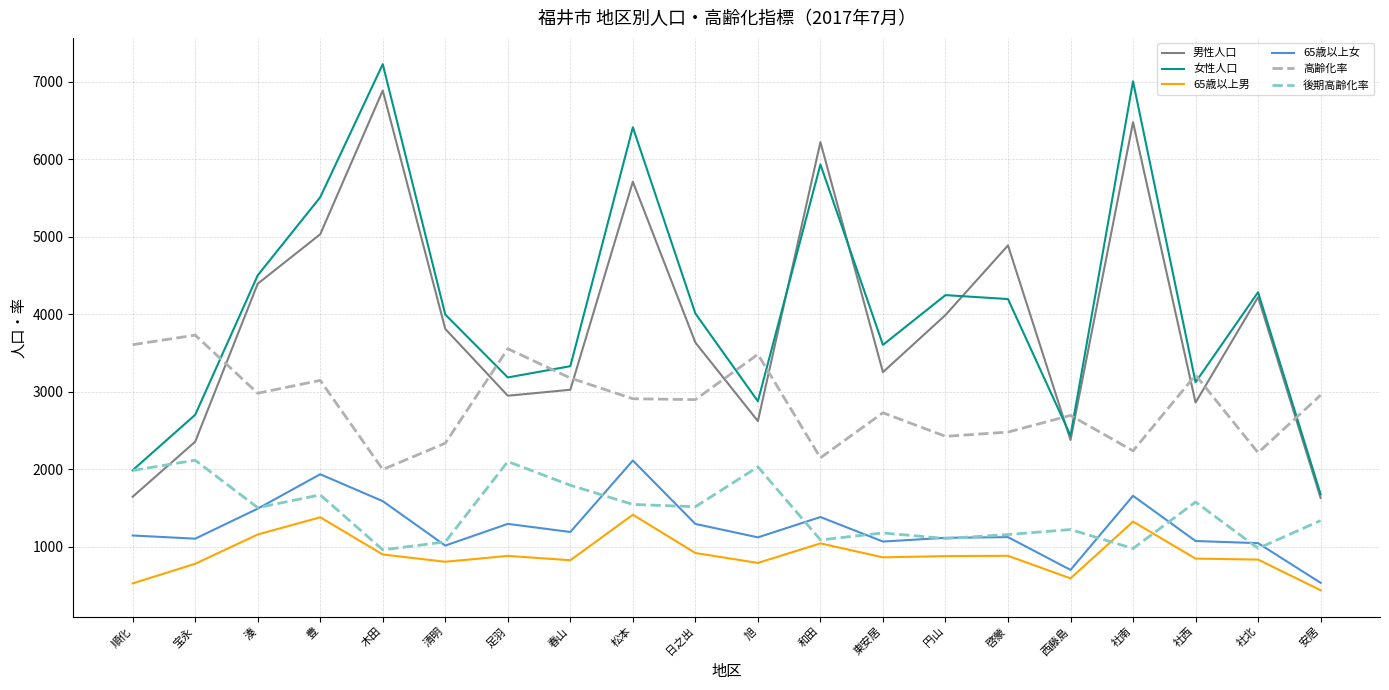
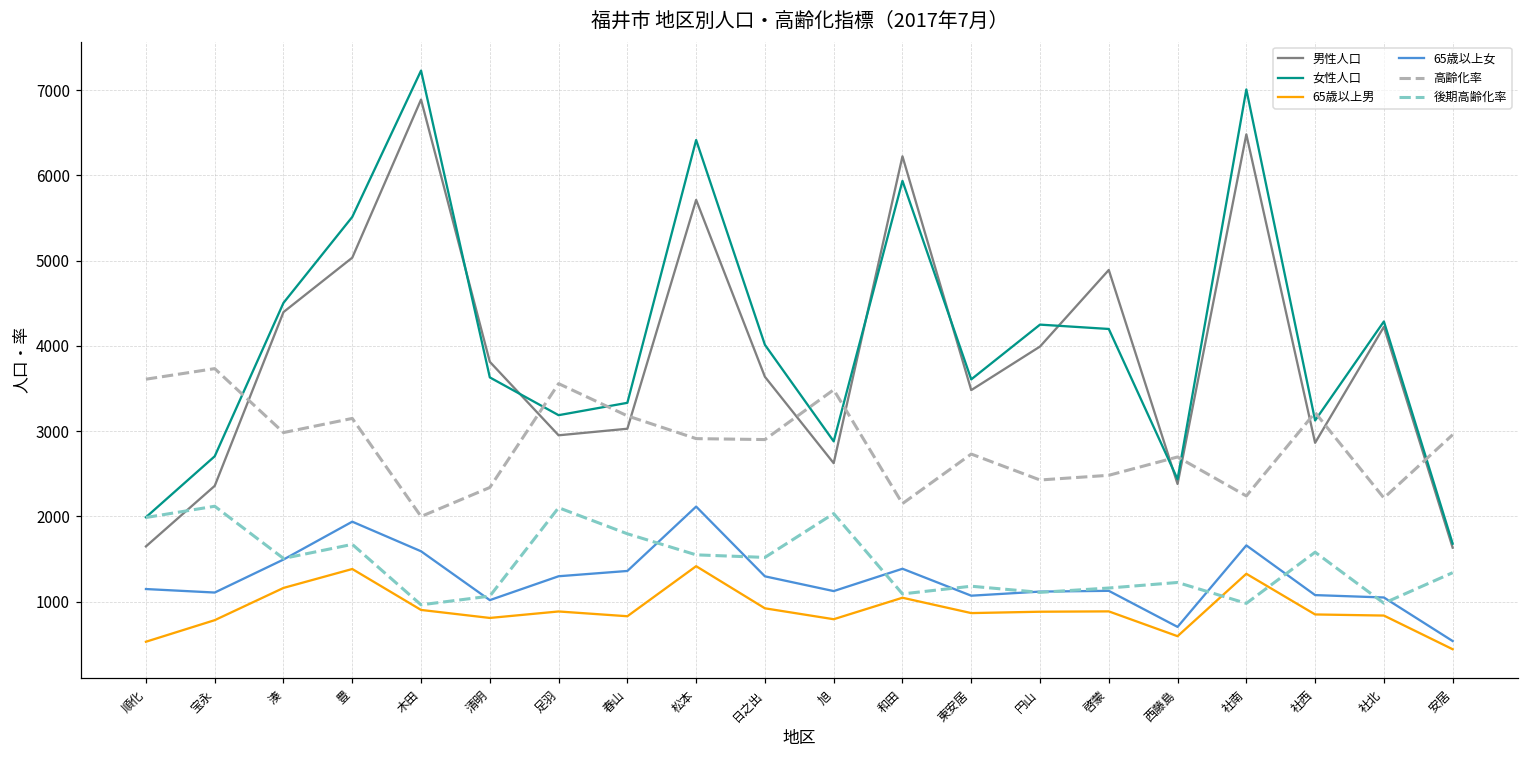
女性人口, 清明: 4000 -> 3600
65歳以上女, 春山: 1200 -> 1400
男性人口, 東安居: 3300 -> 3500
